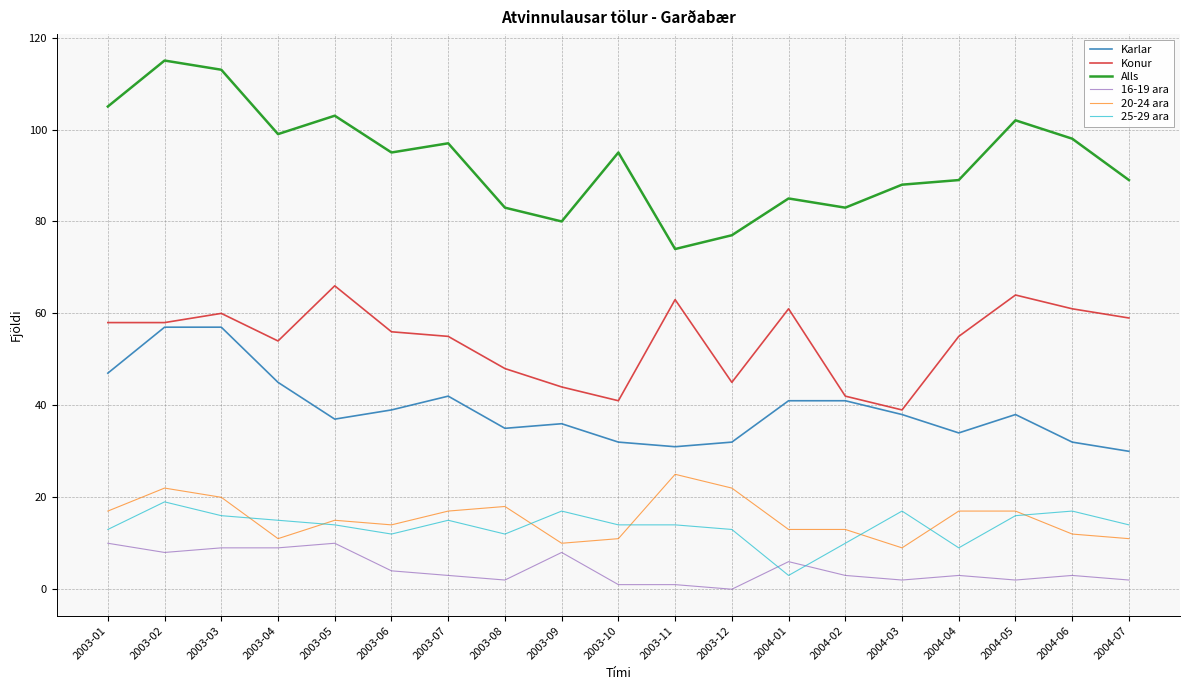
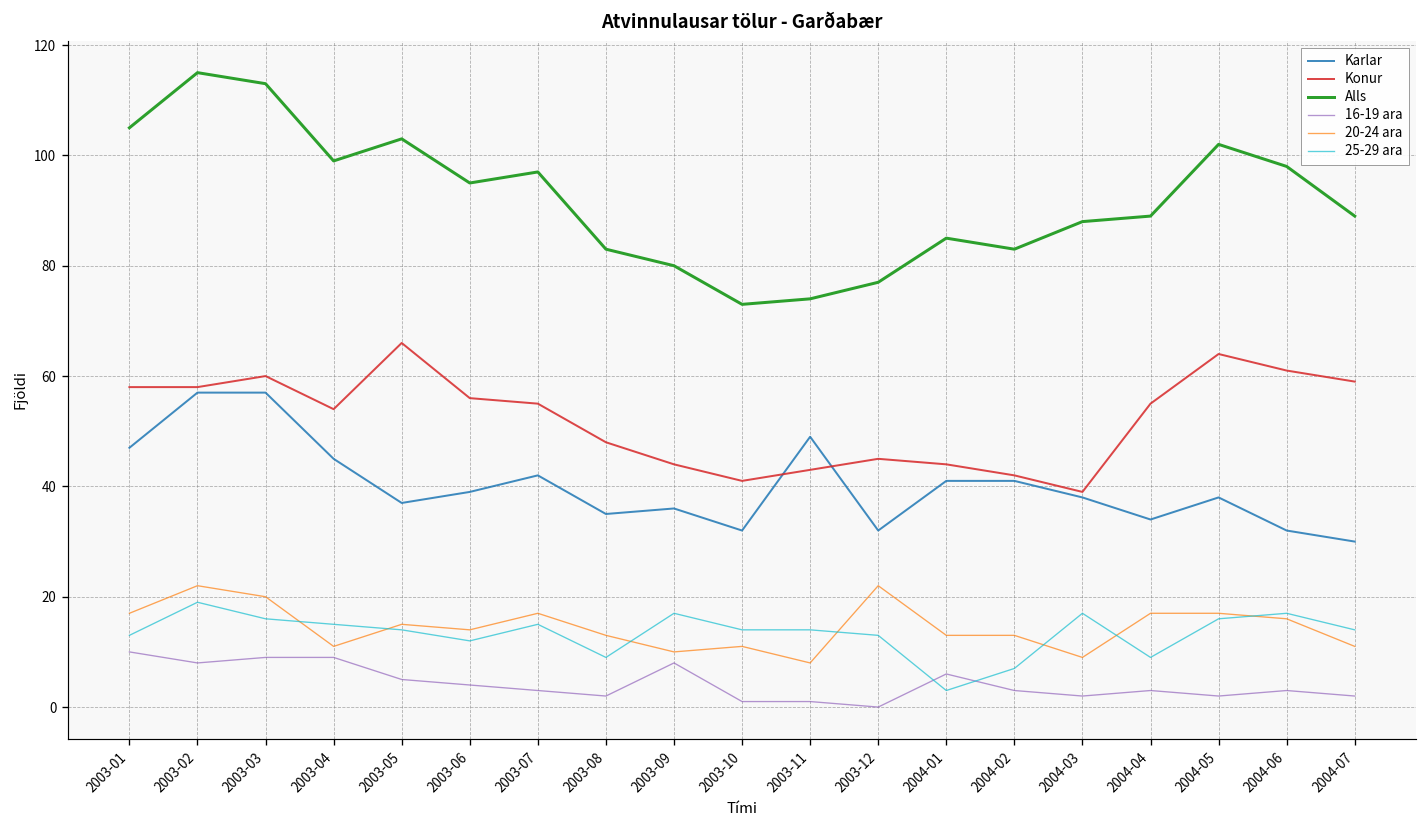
16-19 ara, 2003-05: 10 -> 5
20-24 ara, 2003-08: 18 -> 13
25-29 ara, 2003-08: 12 -> 9
Alls, 2003-10: 95 -> 73
Karlar, 2003-11: 31 -> 49
Konur, 2003-11: 63 -> 43
20-24 ara, 2003-11: 25 -> 8
Konur, 2004-01: 61 -> 44
25-29 ara, 2004-02: 10 -> 7
20-24 ara, 2004-06: 12 -> 16
